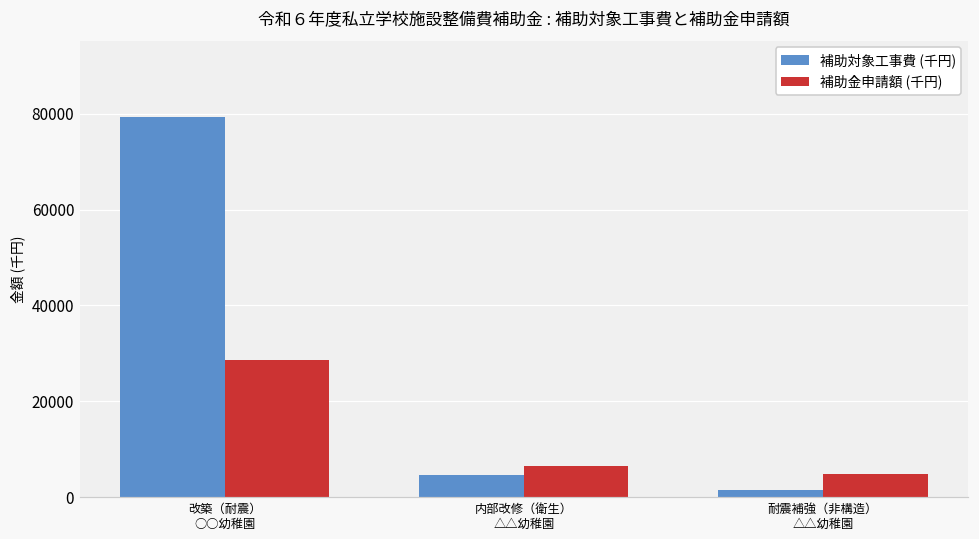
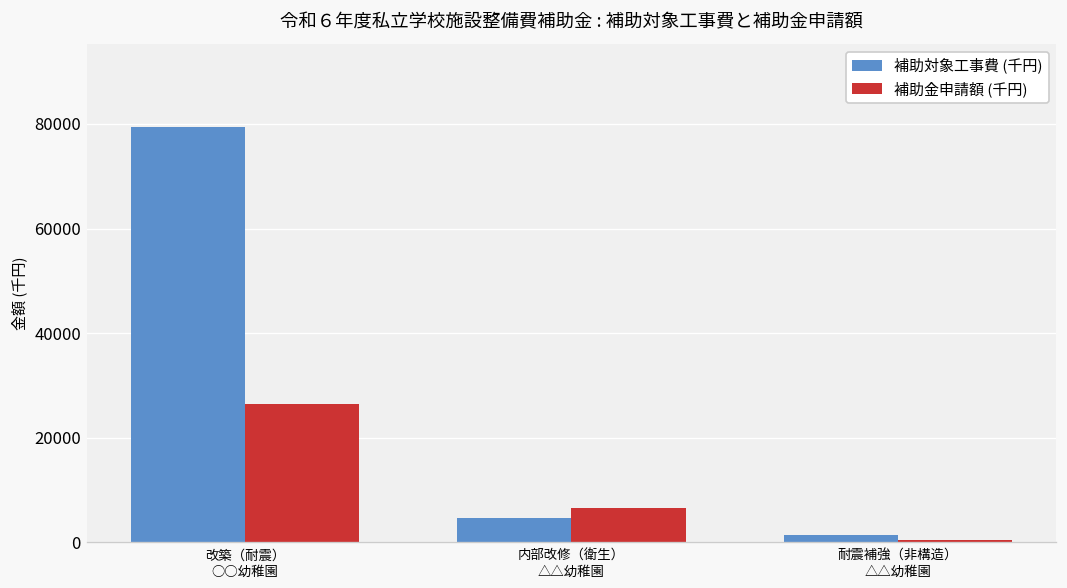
補助金申請額 (千円), 改築（耐震） ○○幼稚園: 29000 -> 26000
補助金申請額 (千円), 耐震補強（非構造） △△幼稚園: 5000 -> 1000
